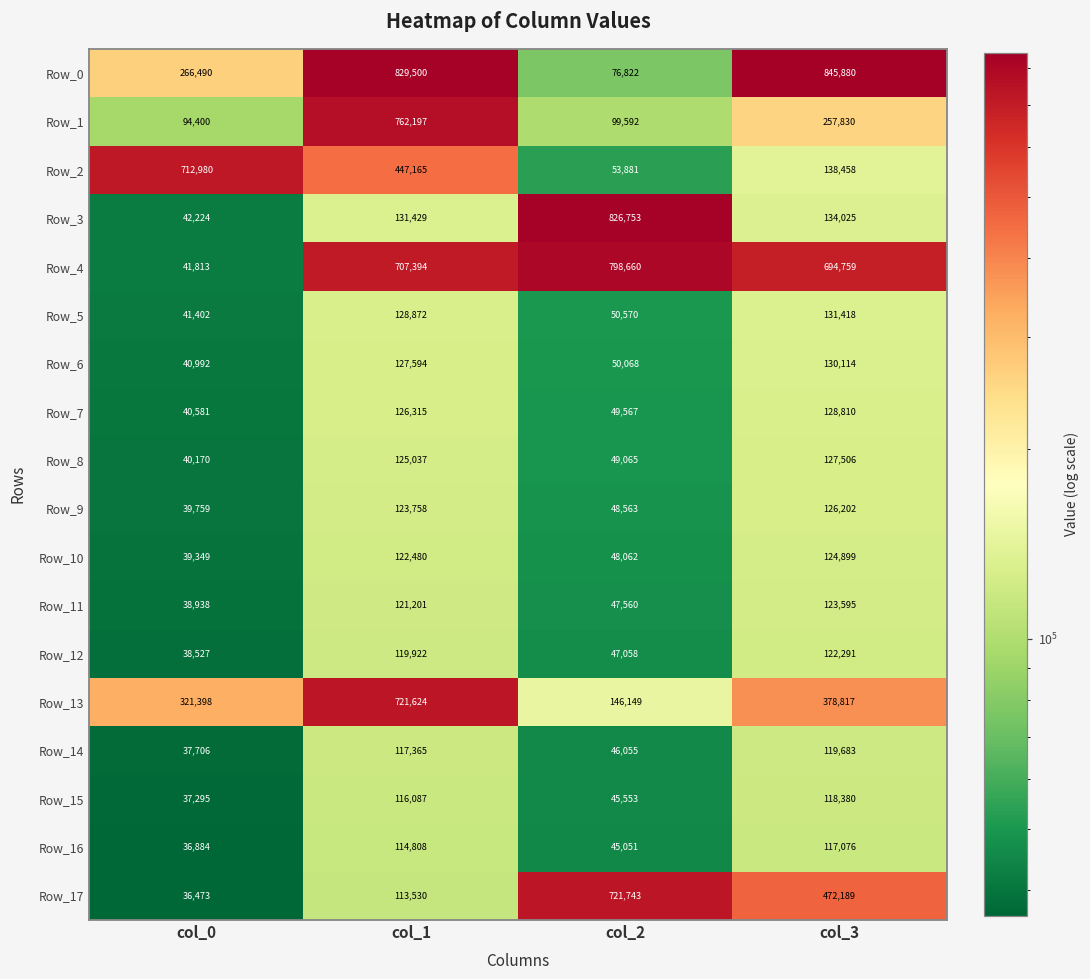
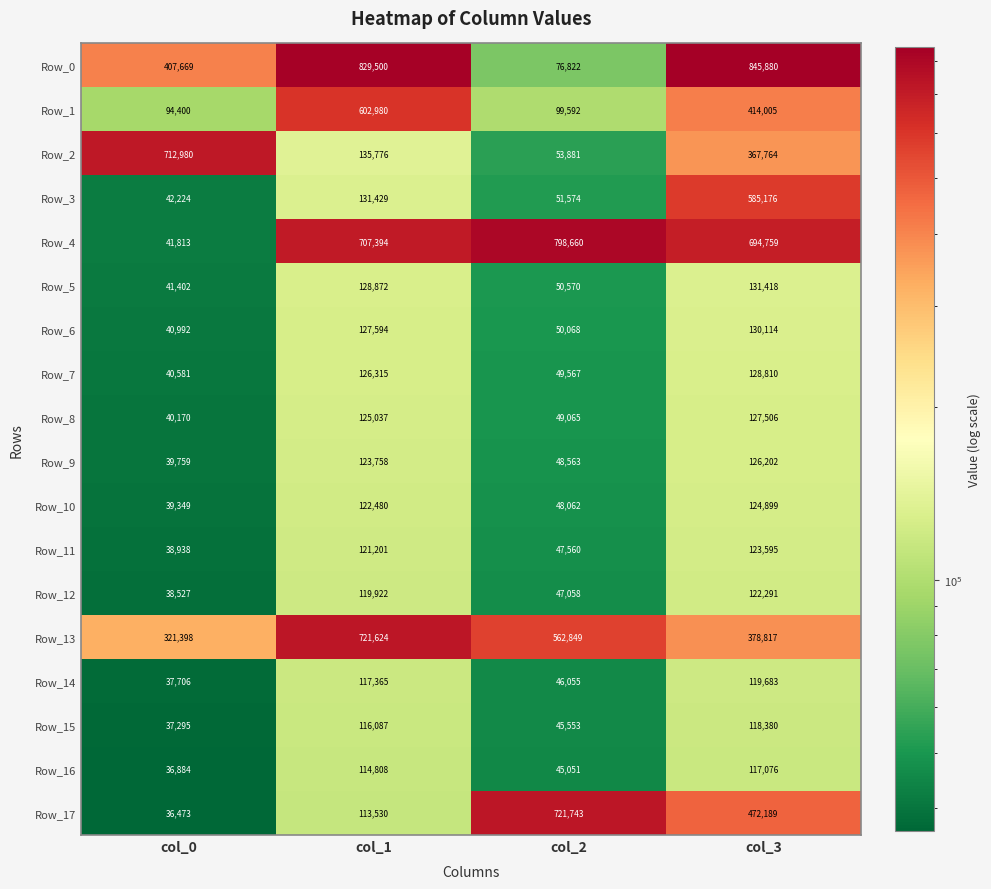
Row_0, col_0: 266,490 -> 407,669
Row_1, col_1: 762,197 -> 602,980
Row_1, col_3: 257,830 -> 414,005
Row_2, col_1: 447,165 -> 135,776
Row_2, col_3: 138,458 -> 367,764
Row_3, col_2: 826,753 -> 51,574
Row_3, col_3: 134,025 -> 585,176
Row_13, col_2: 146,149 -> 562,849
